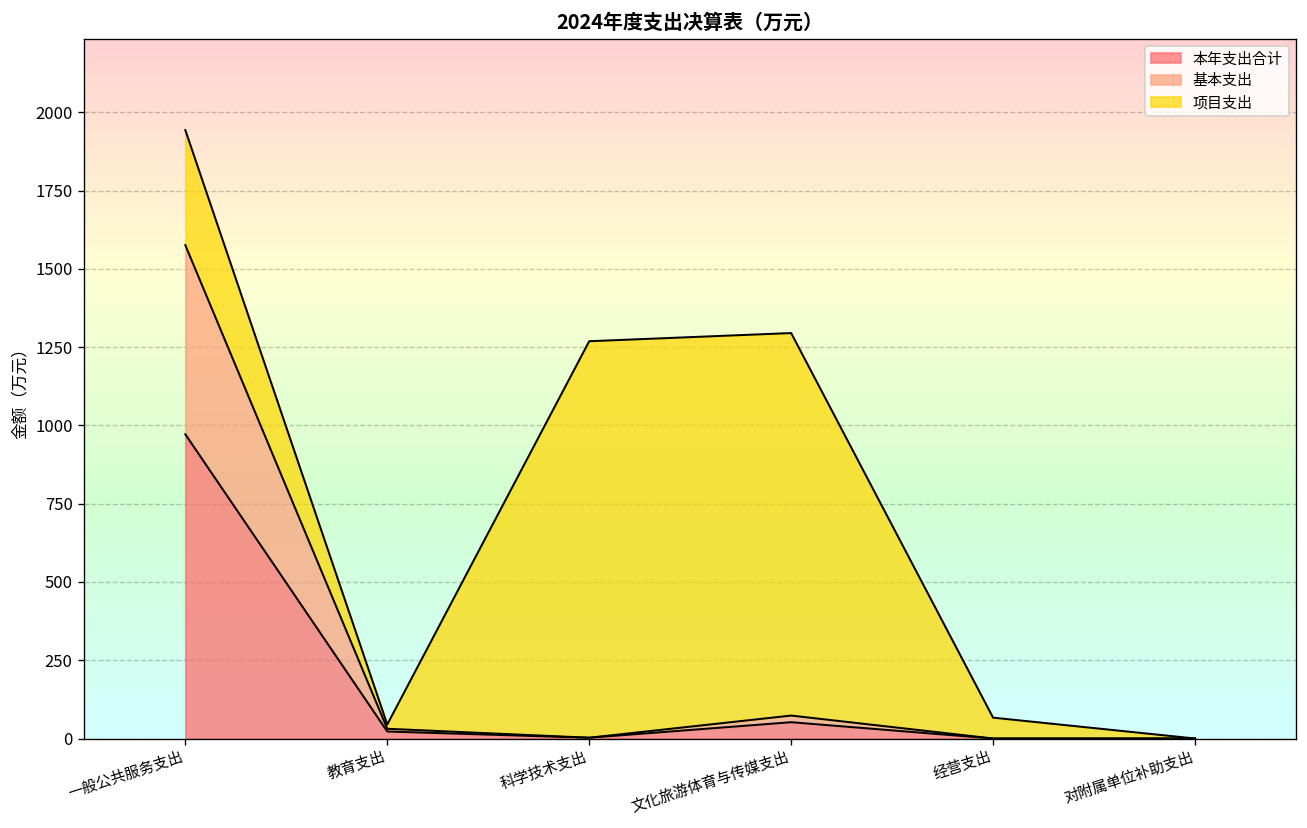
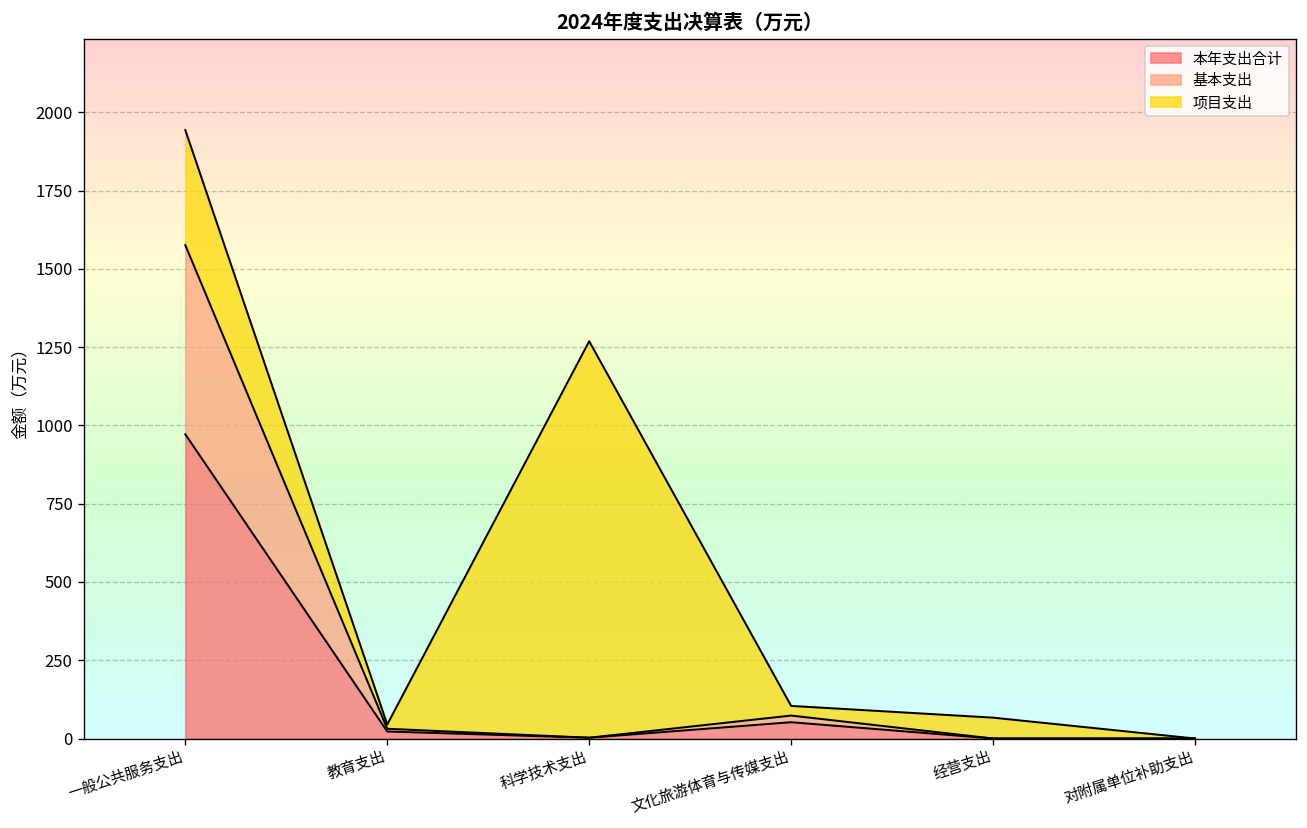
项目支出, 文化旅游体育与传媒支出: 1220 -> 30
